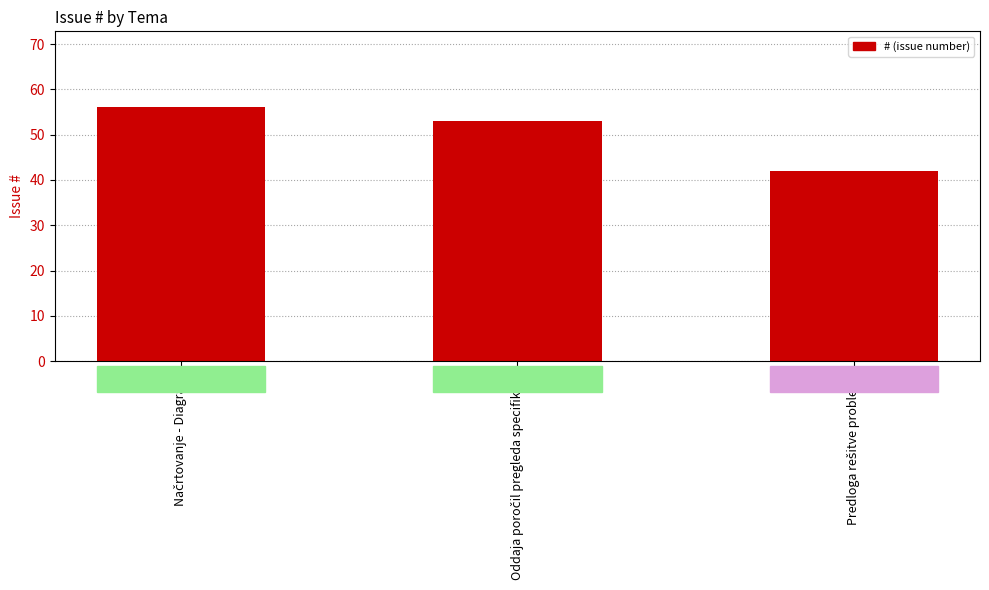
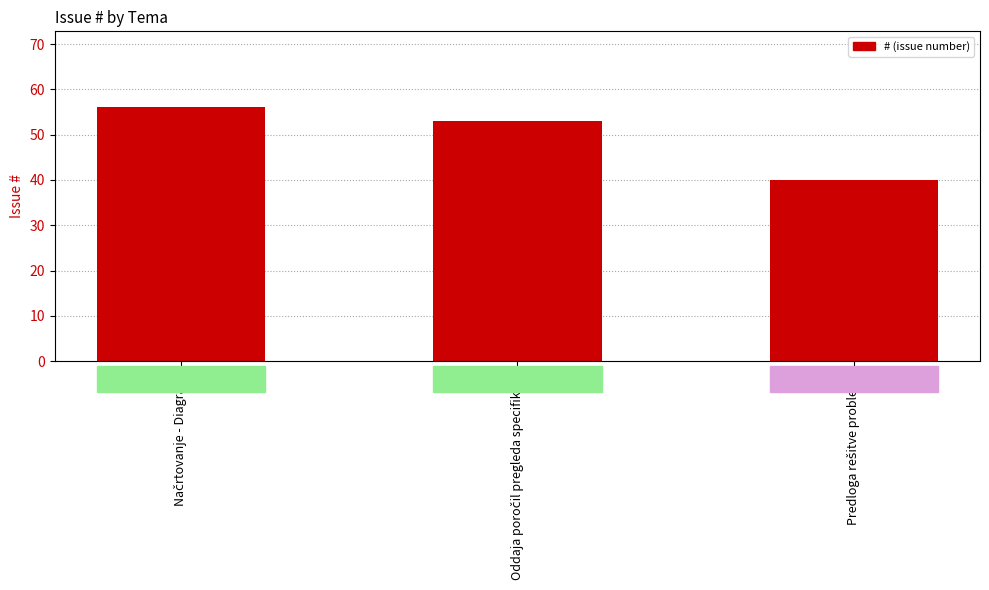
Predloga rešitve problema: 42 -> 40
